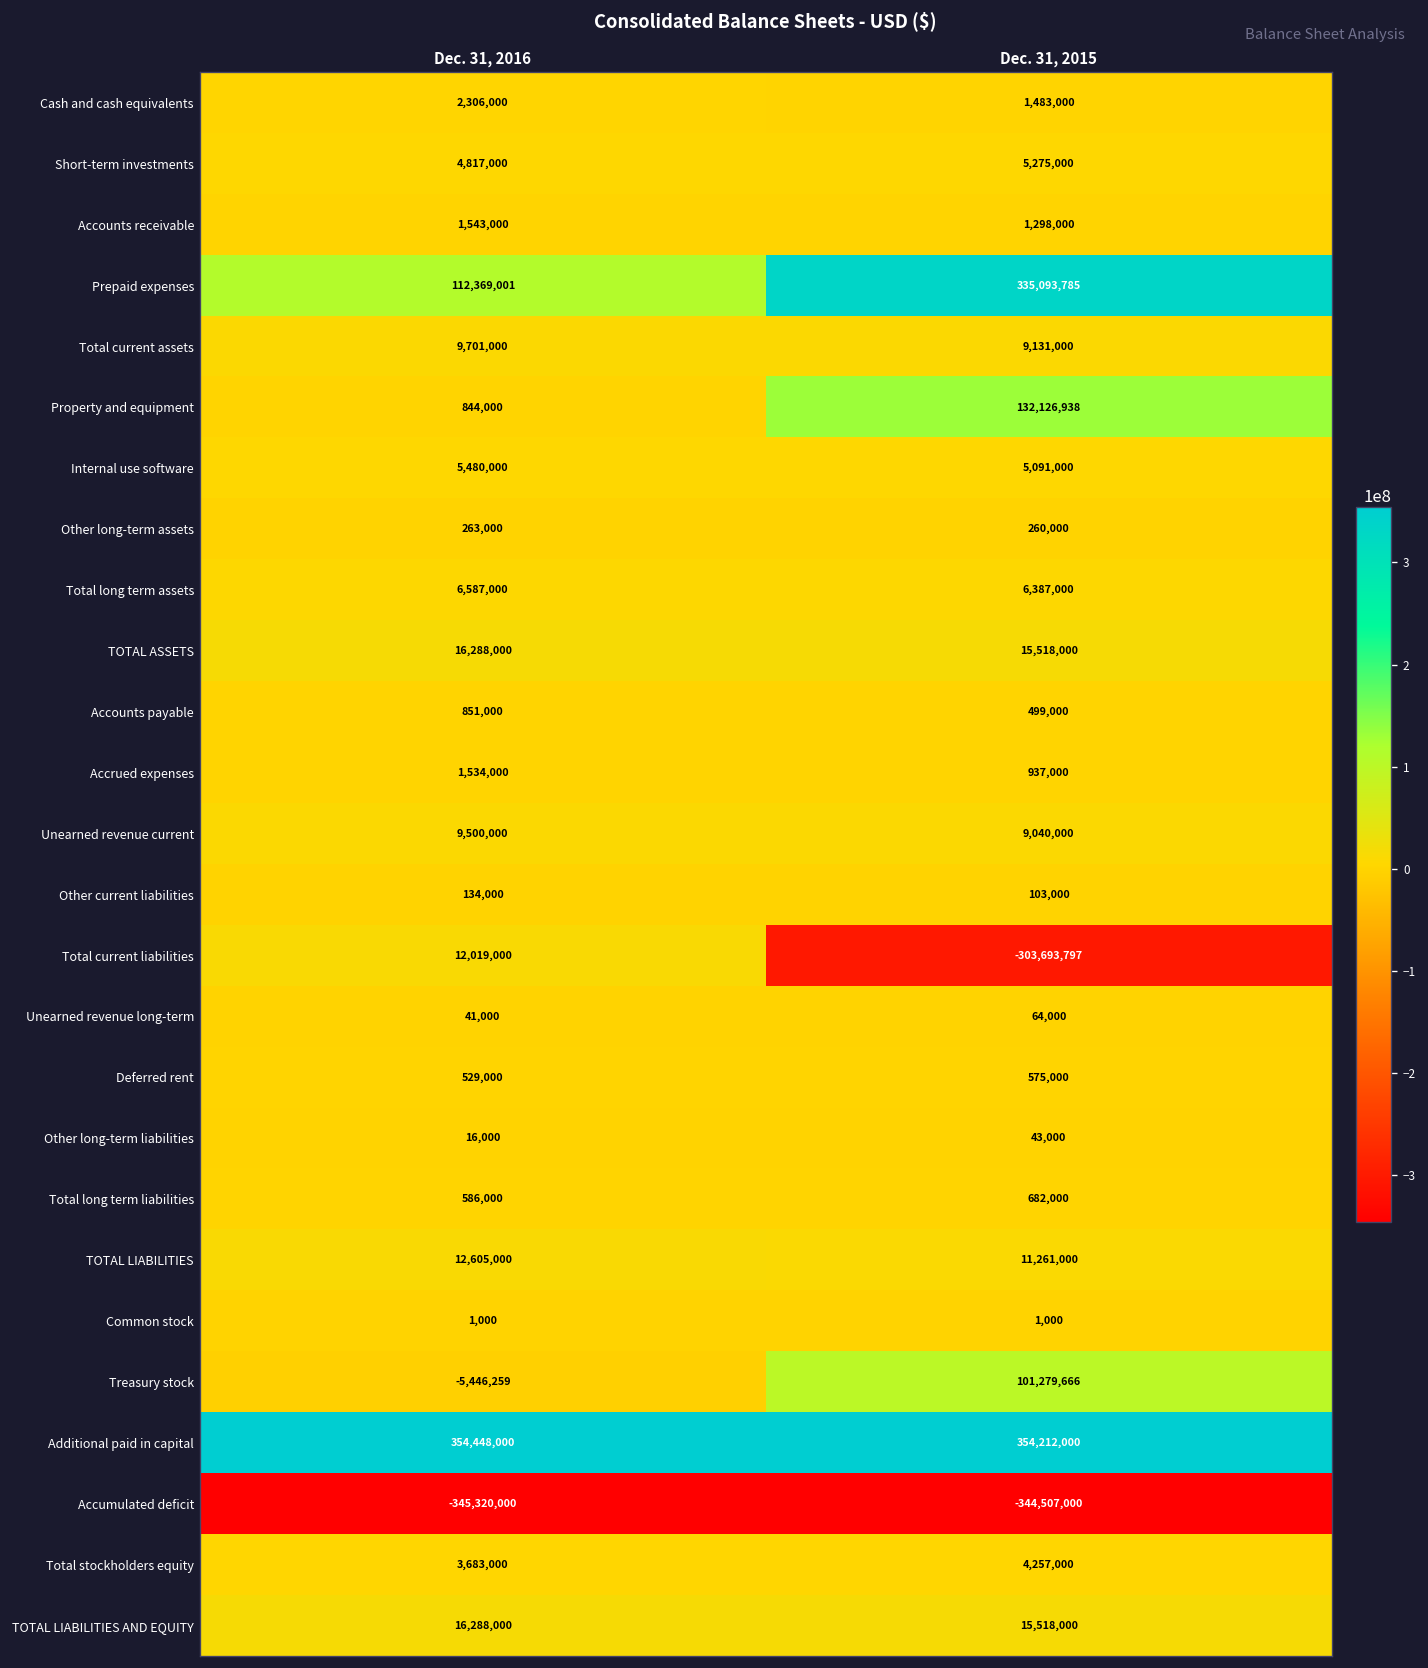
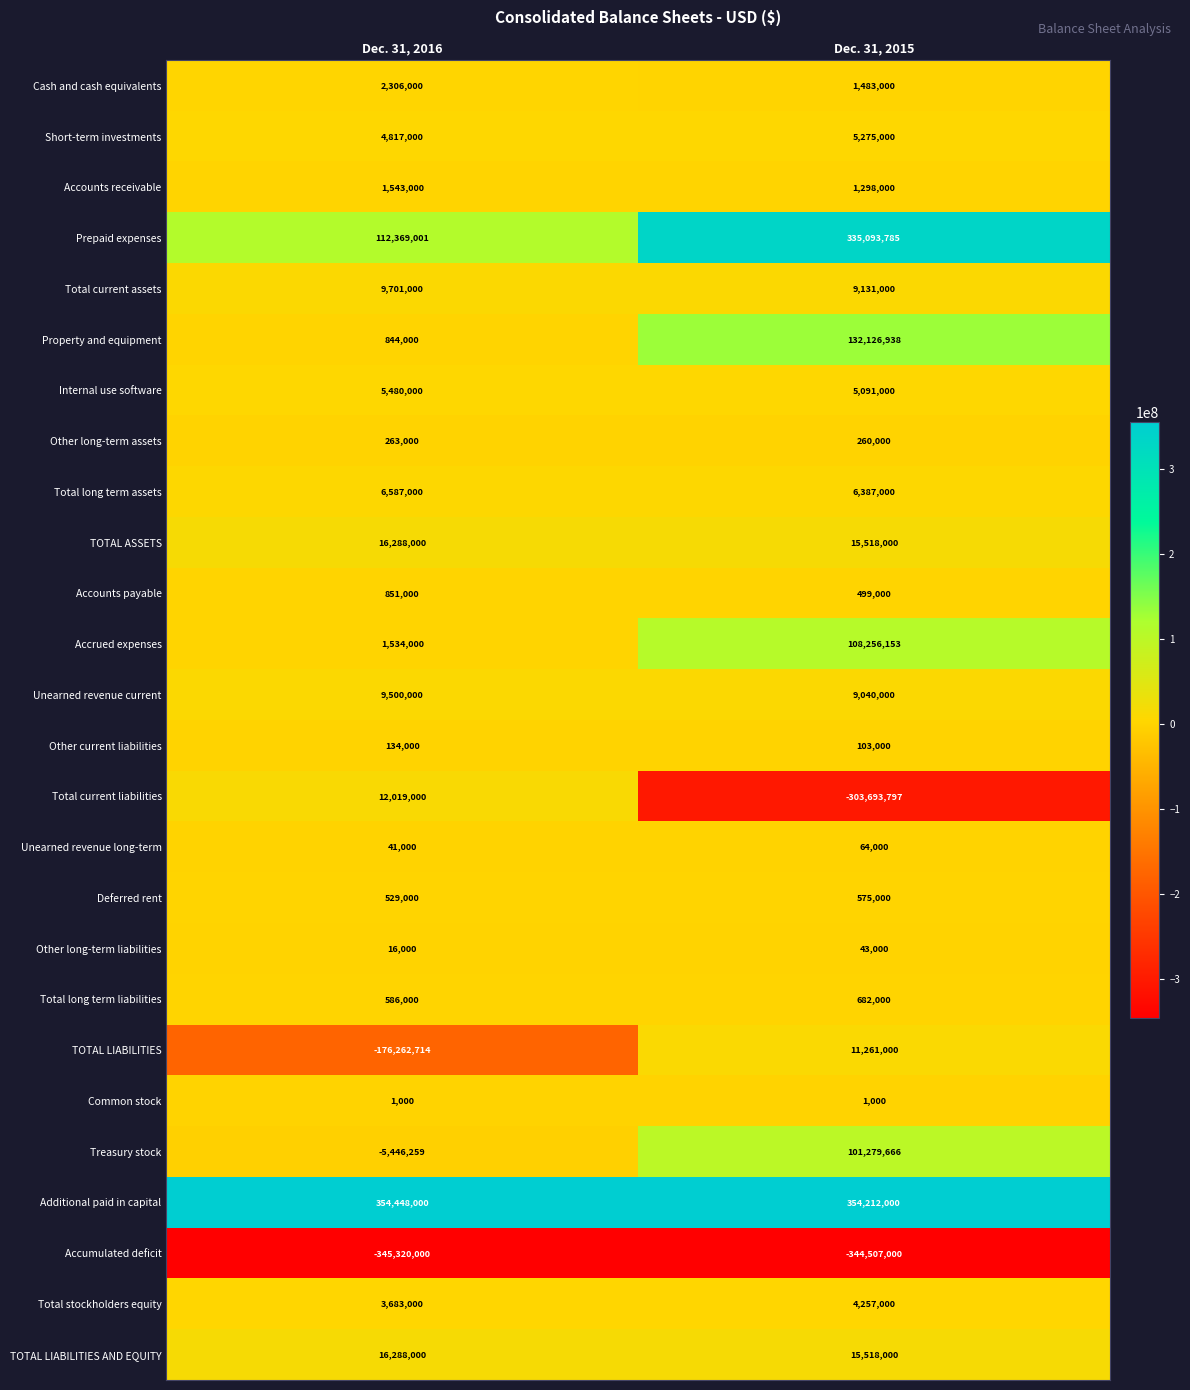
Accrued expenses, Dec. 31, 2015: 937,000 -> 108,256,153
TOTAL LIABILITIES, Dec. 31, 2016: 12,605,000 -> -176,262,714
